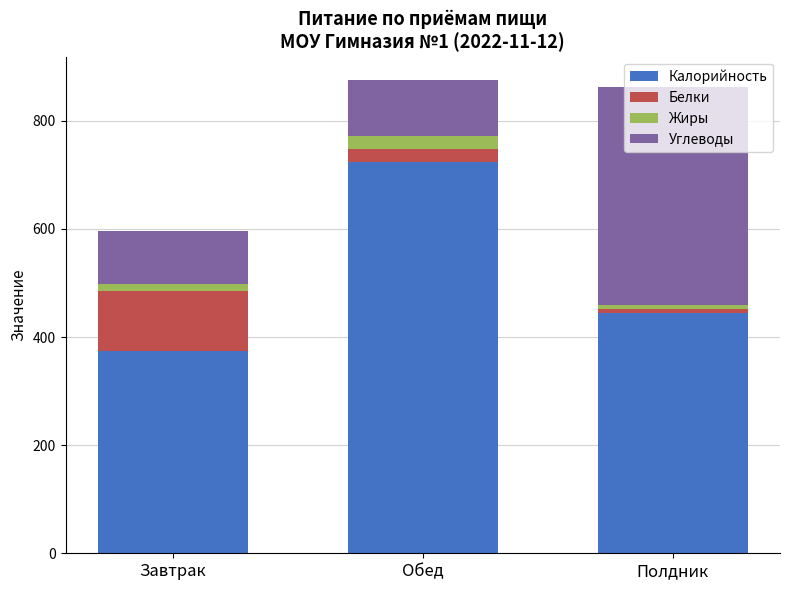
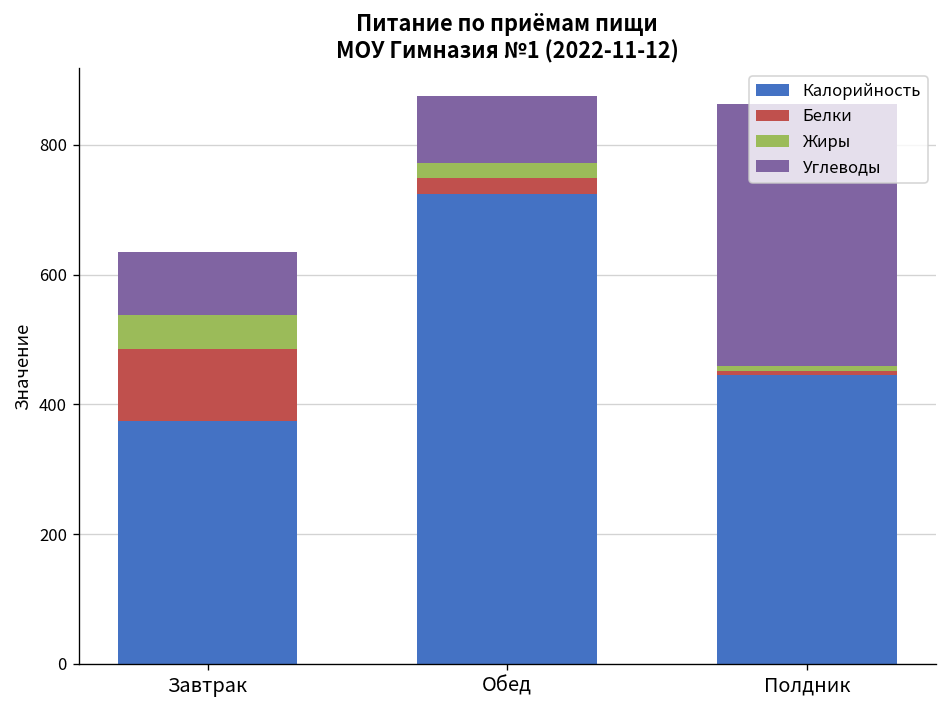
Жиры, Завтрак: 10 -> 50
